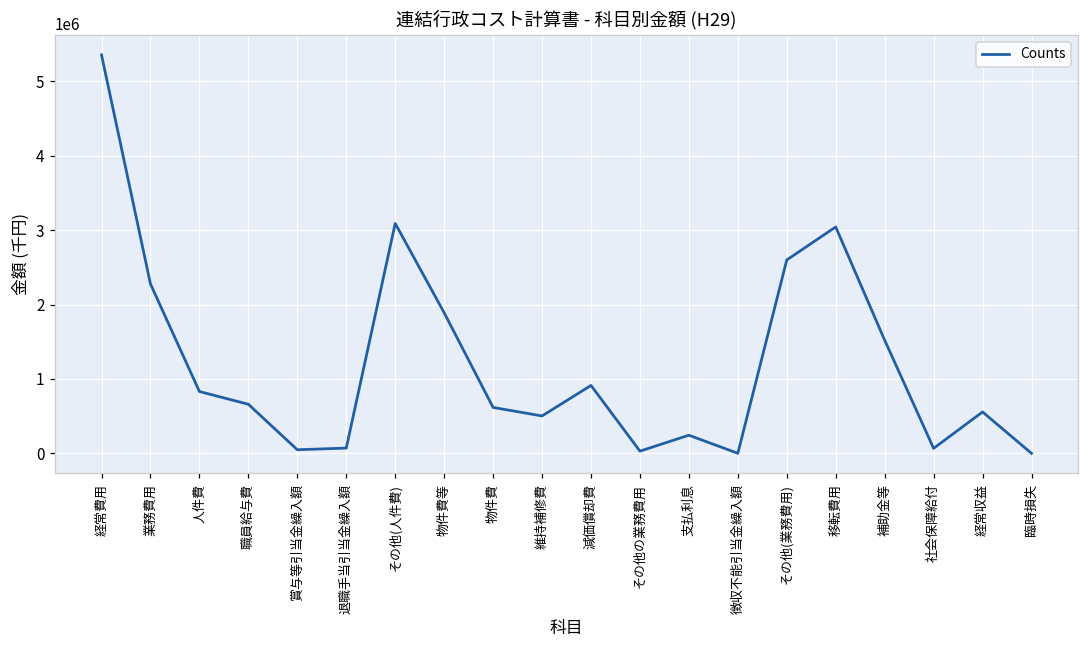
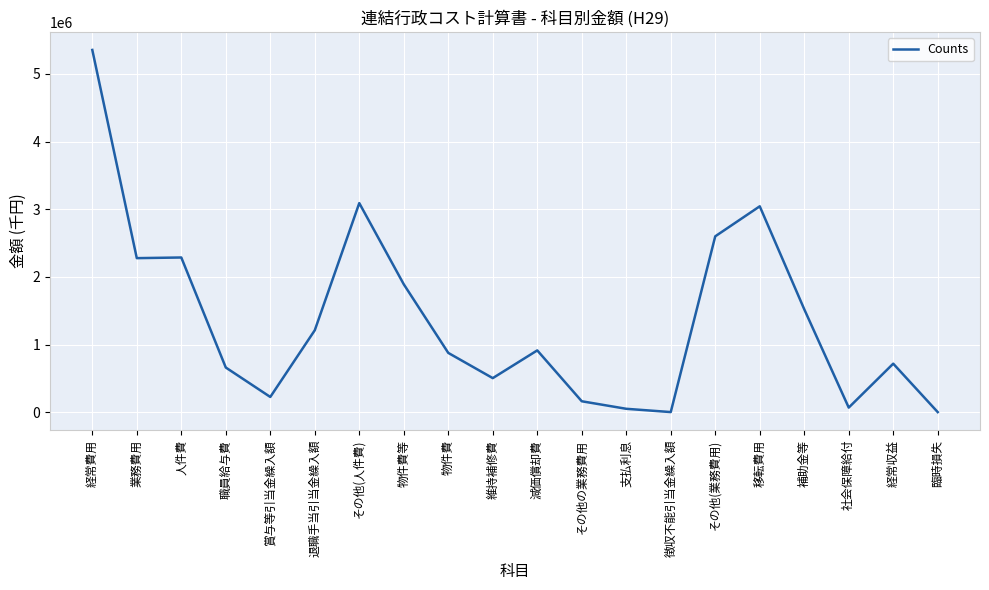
人件費: 800000 -> 2300000
賞与等引当金繰入額: 0 -> 200000
退職手当引当金繰入額: 100000 -> 1200000
物件費: 600000 -> 900000
その他の業務費用: 0 -> 200000
支払利息: 200000 -> 0
経常収益: 600000 -> 700000
